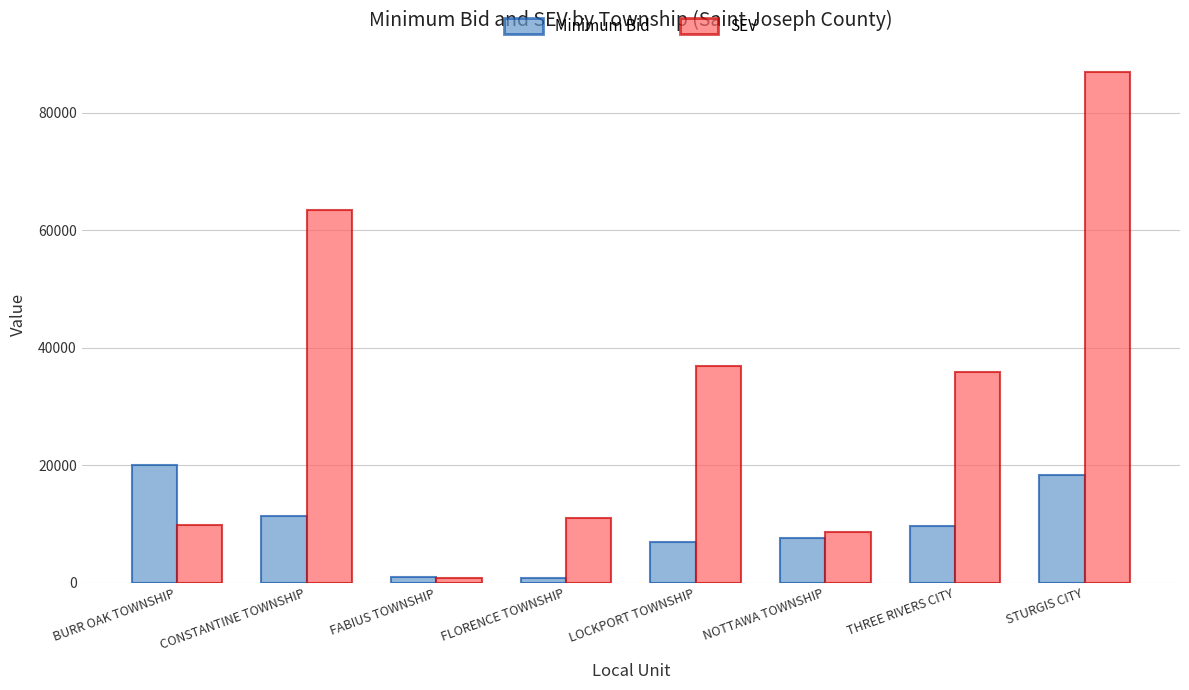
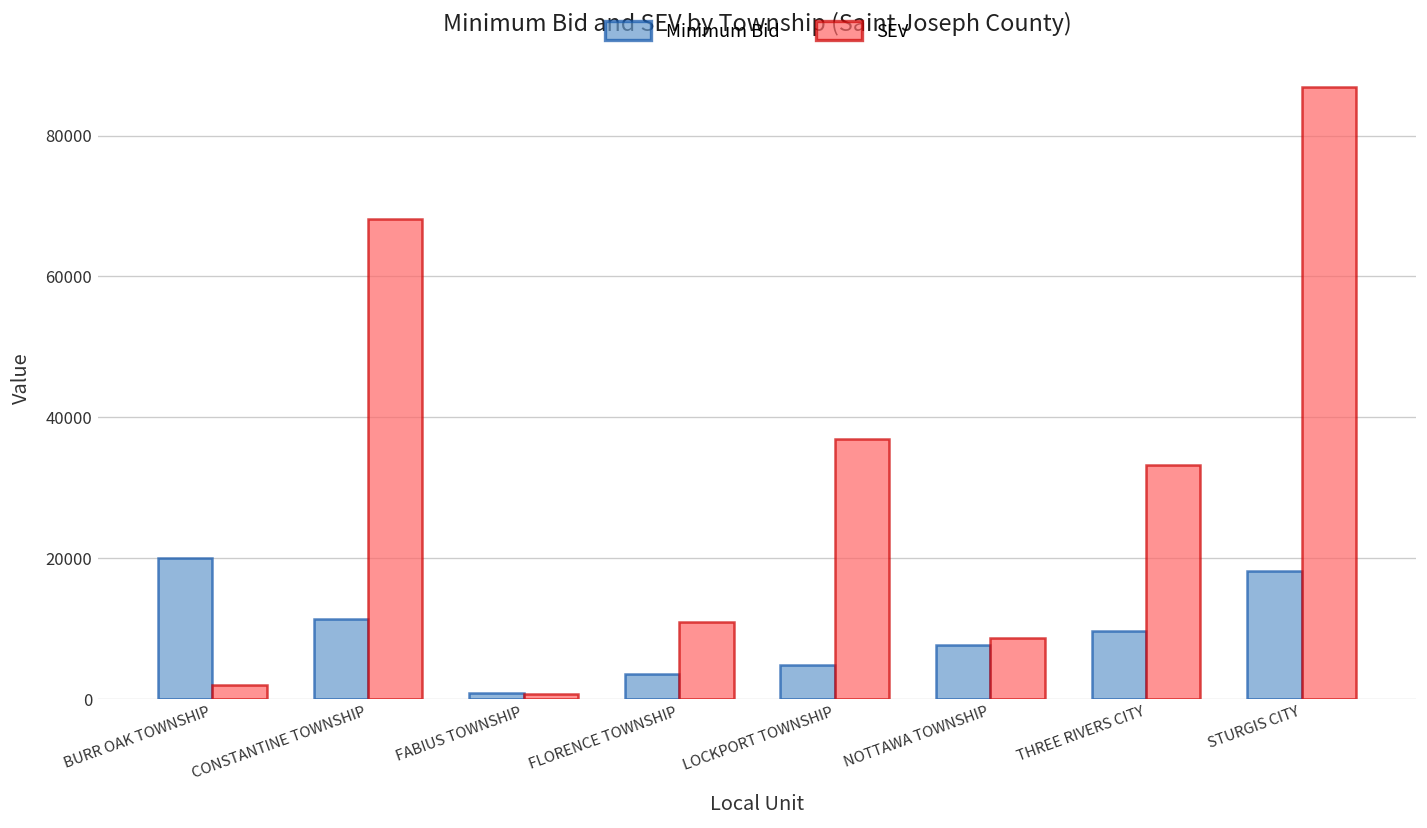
SEV, BURR OAK TOWNSHIP: 10000 -> 2000
SEV, CONSTANTINE TOWNSHIP: 64000 -> 68000
Minimum Bid, FLORENCE TOWNSHIP: 1000 -> 4000
Minimum Bid, LOCKPORT TOWNSHIP: 7000 -> 5000
SEV, THREE RIVERS CITY: 36000 -> 33000
